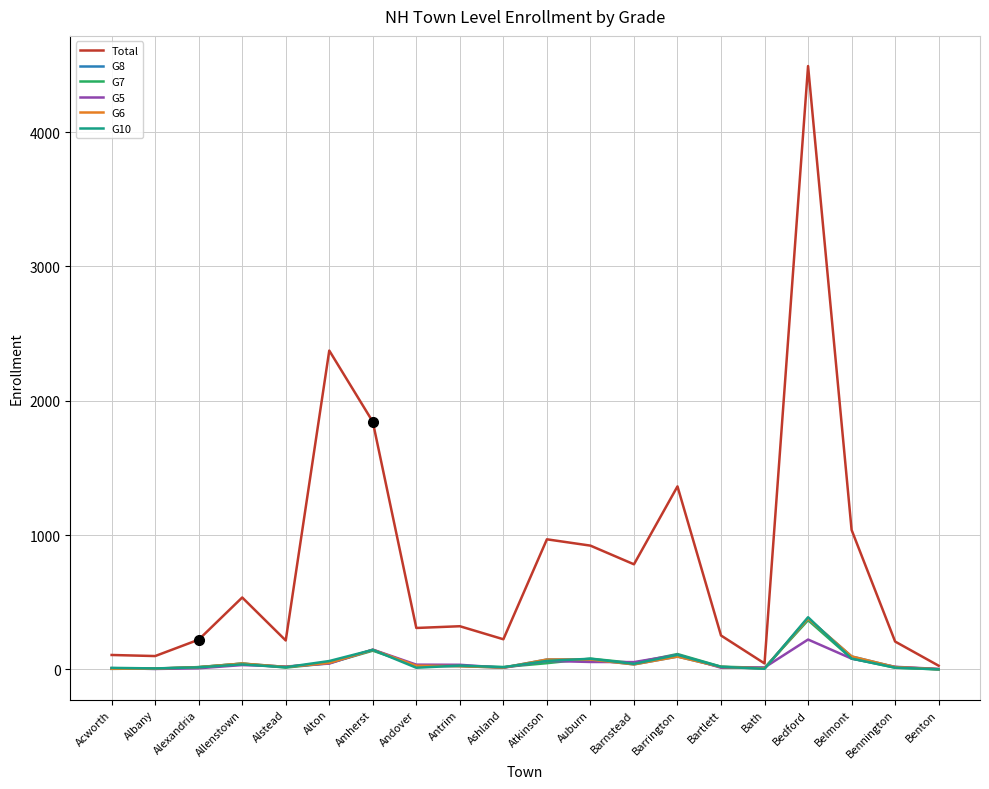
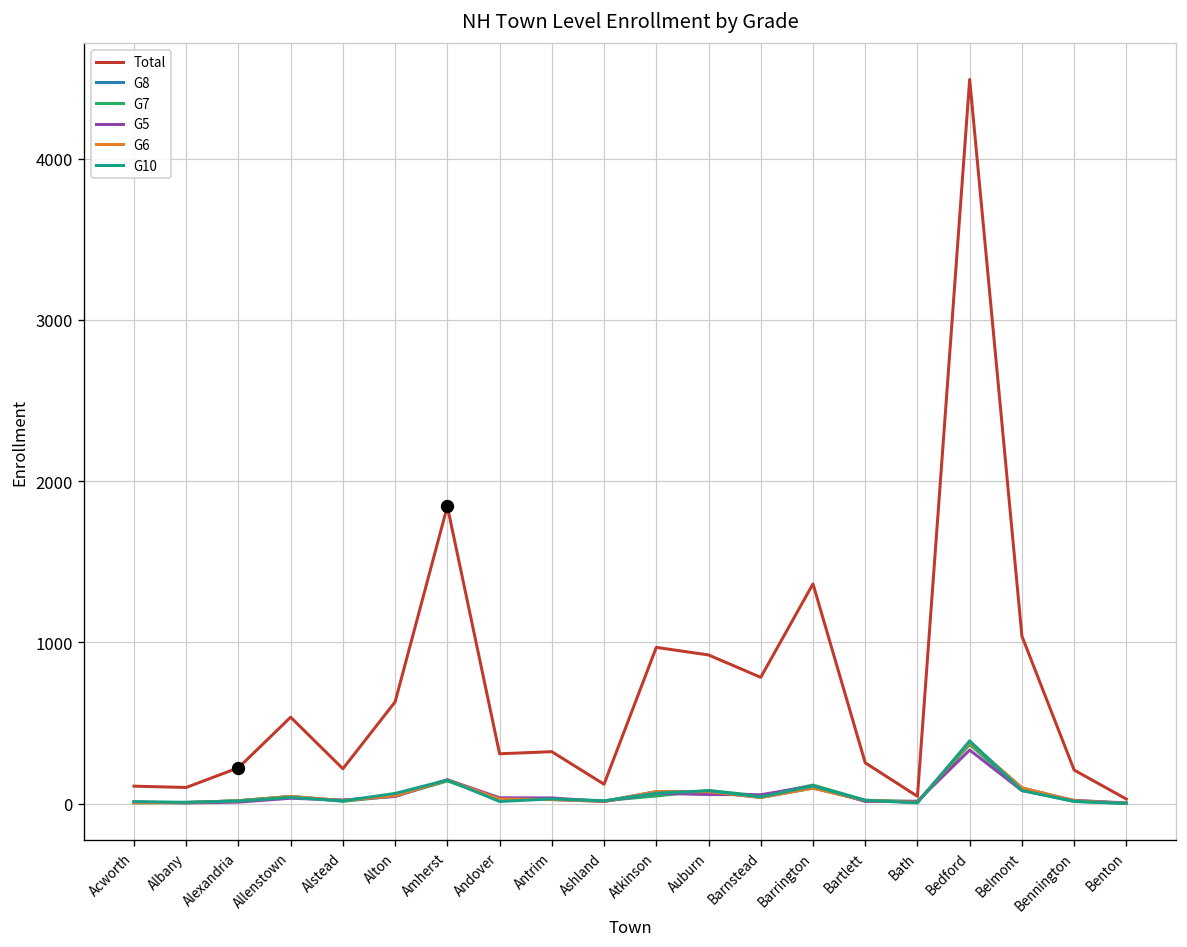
Total, Alton: 2370 -> 630
Total, Ashland: 230 -> 120
G5, Bedford: 220 -> 330
